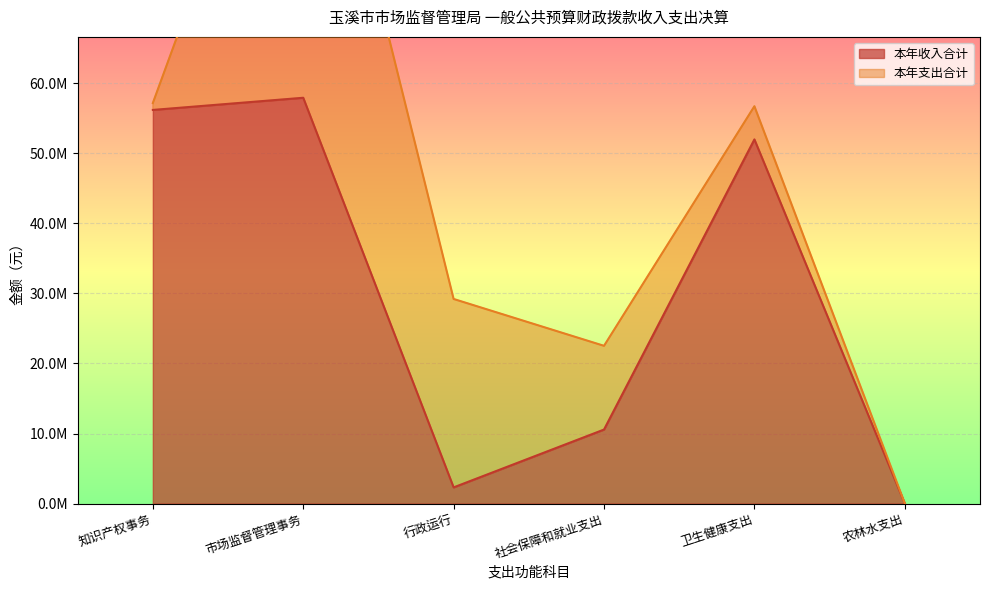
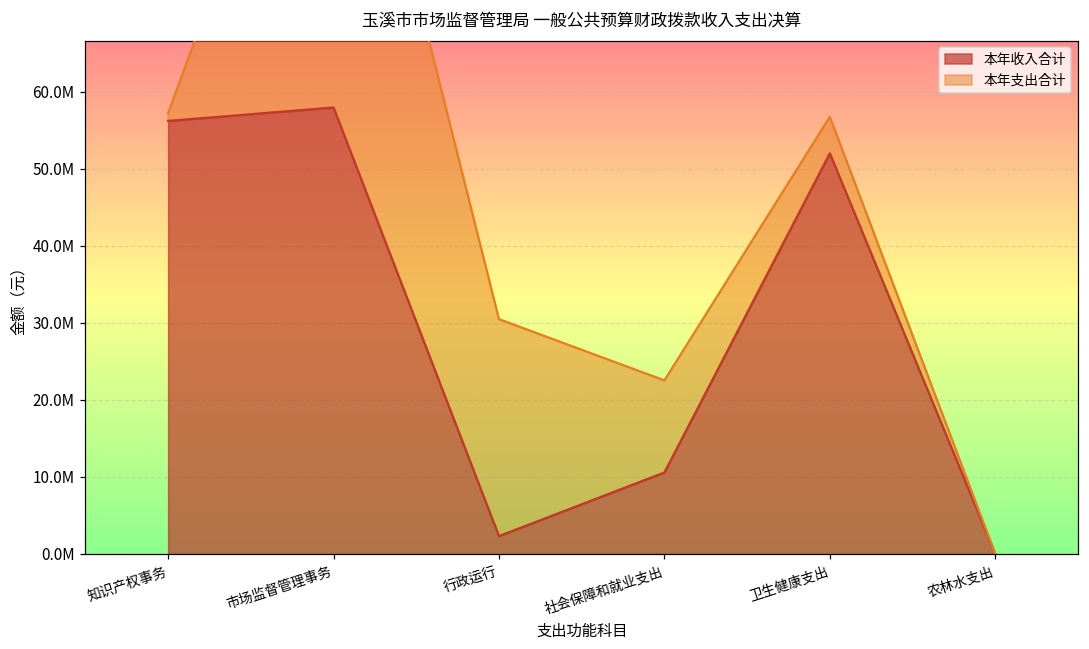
本年支出合计, 行政运行: 27000000 -> 28000000
